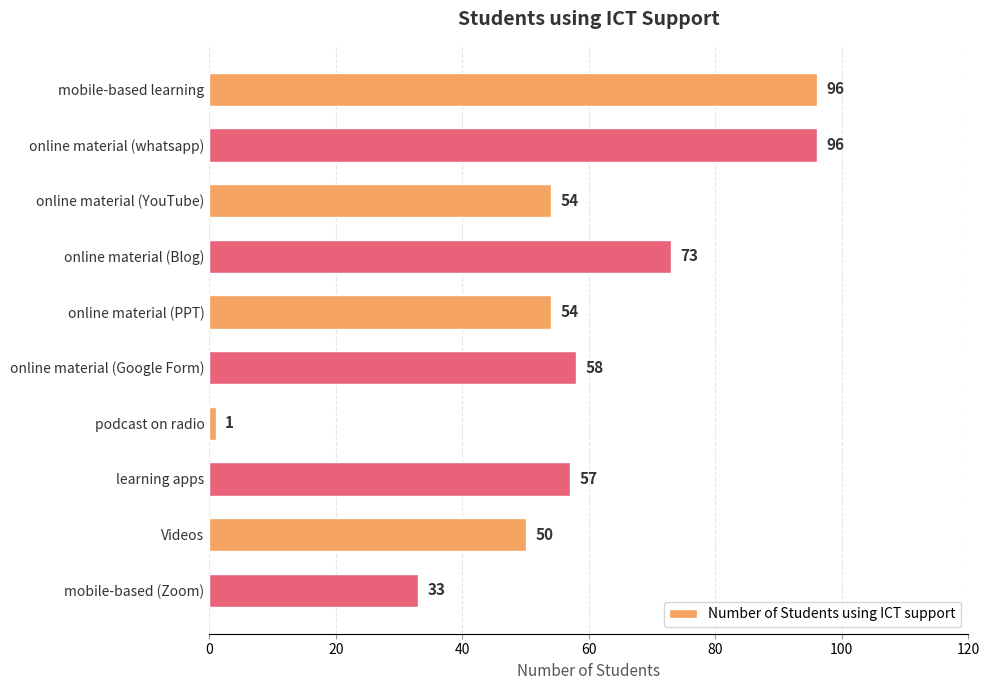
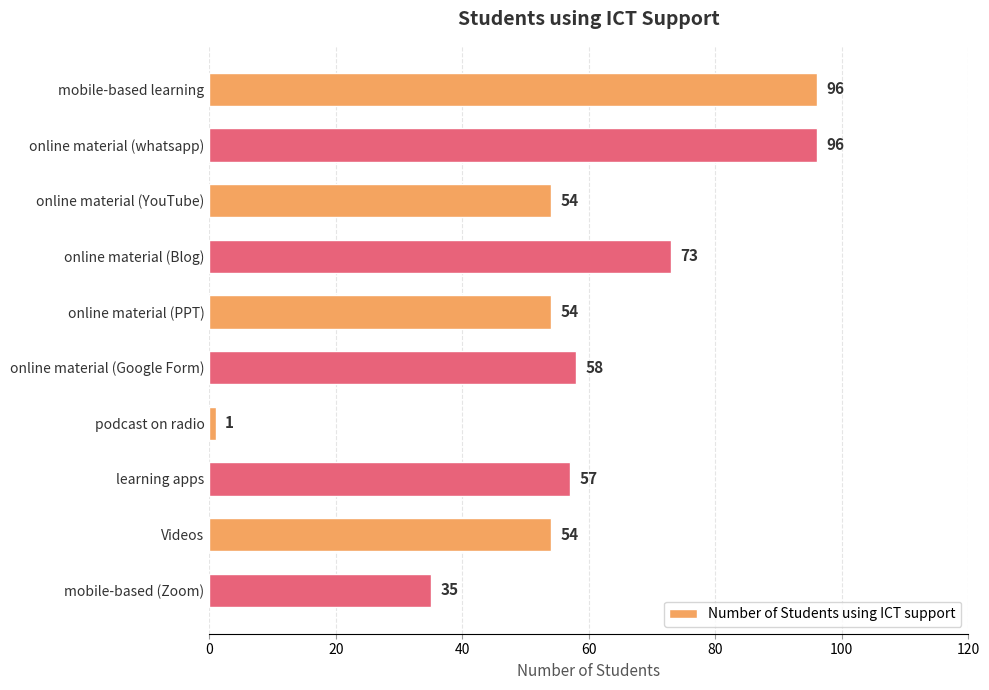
Videos: 50 -> 54
mobile-based (Zoom): 33 -> 35
